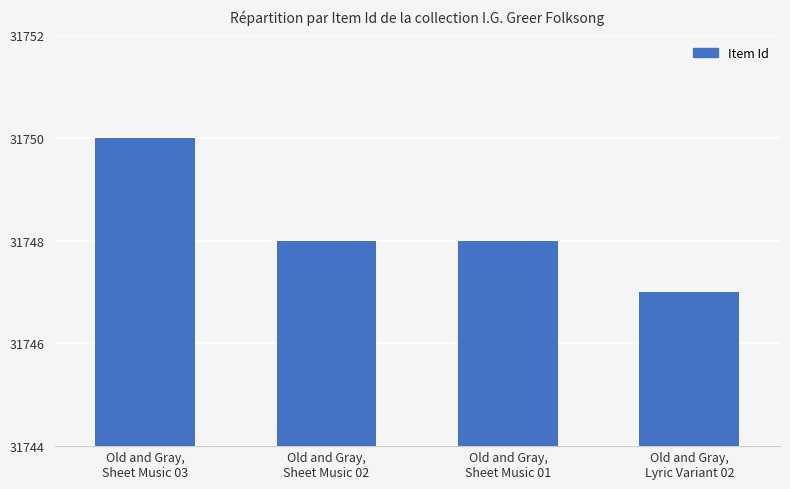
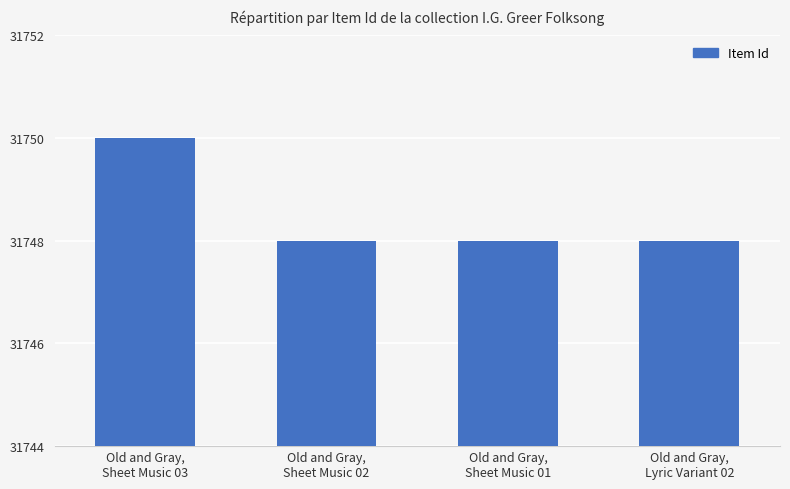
Old and Gray, Lyric Variant 02: 31747 -> 31748
